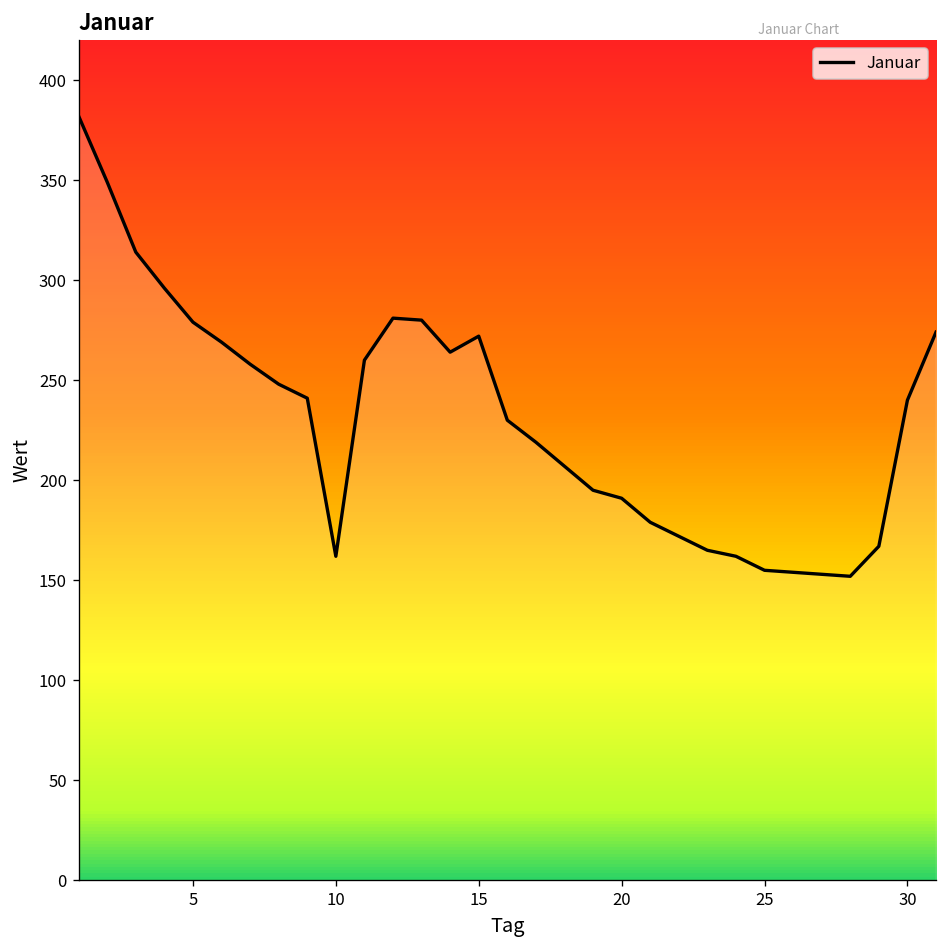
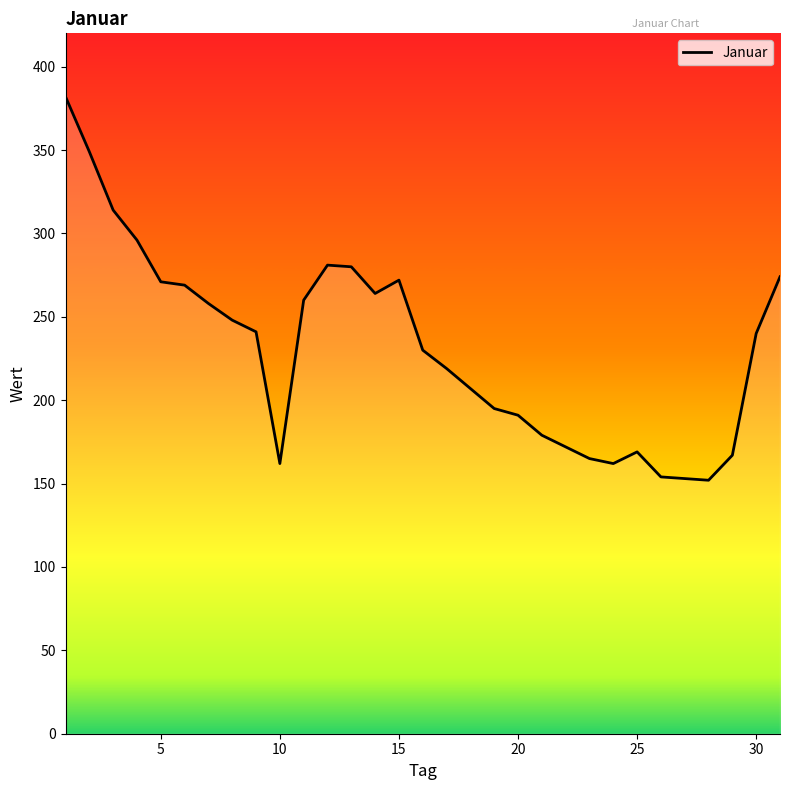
5: 279 -> 271
25: 155 -> 169
